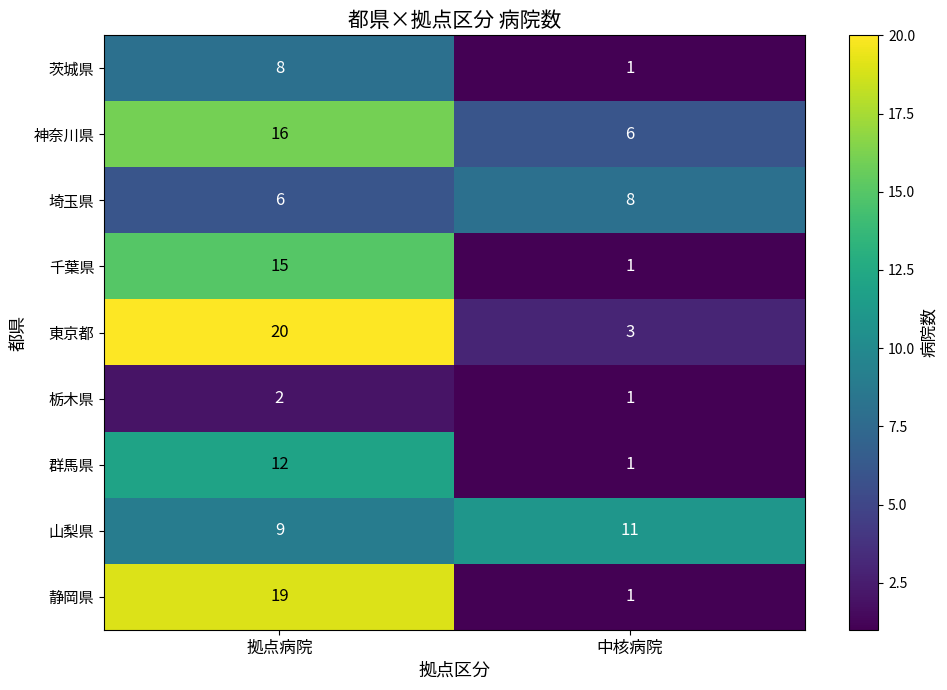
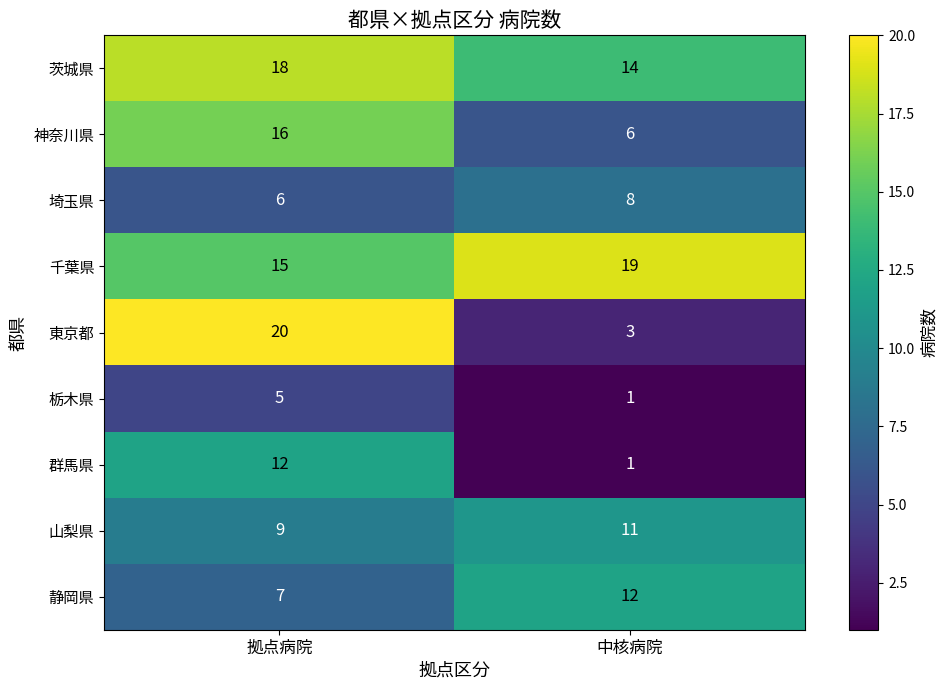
茨城県, 拠点病院: 8 -> 18
茨城県, 中核病院: 1 -> 14
千葉県, 中核病院: 1 -> 19
栃木県, 拠点病院: 2 -> 5
静岡県, 拠点病院: 19 -> 7
静岡県, 中核病院: 1 -> 12
